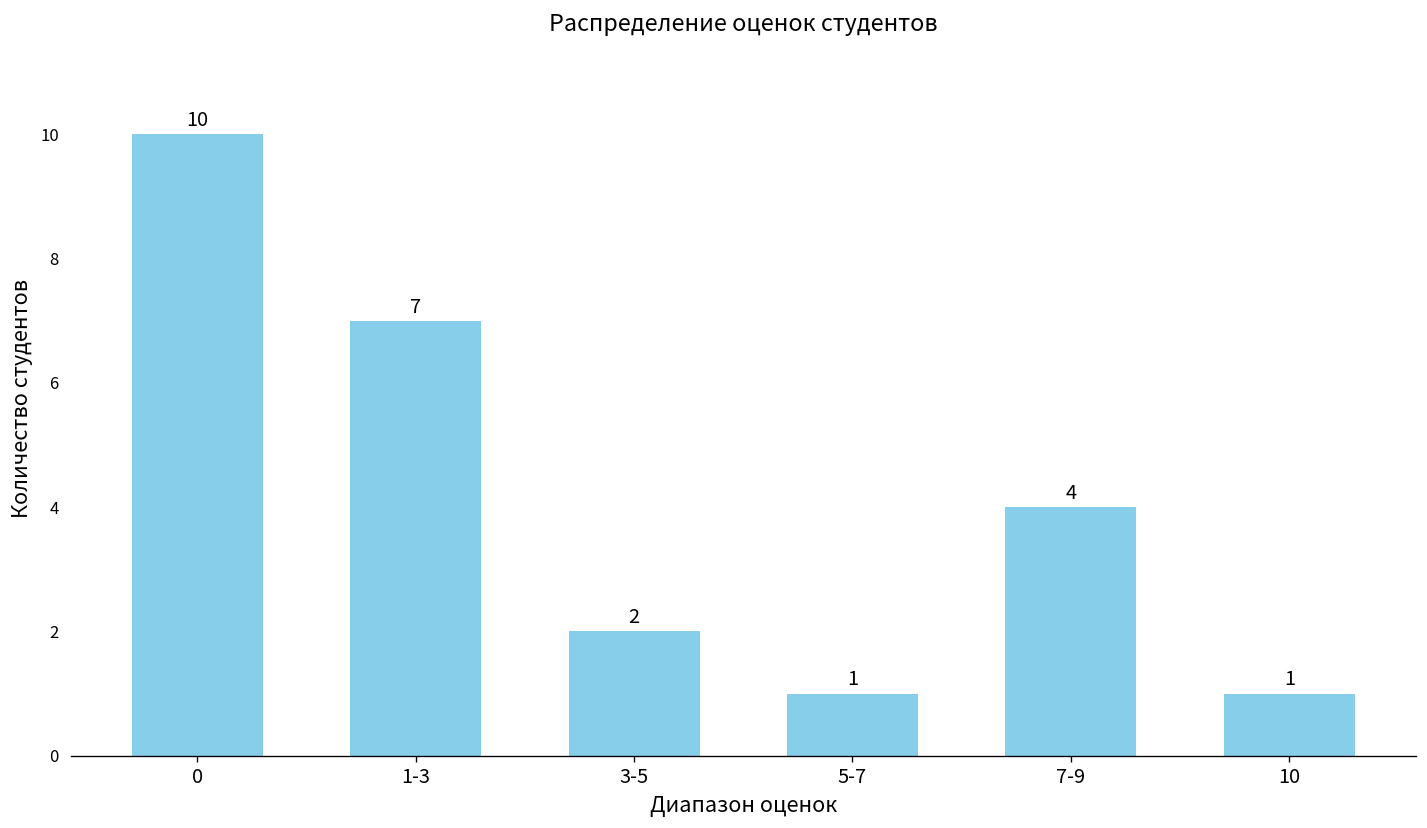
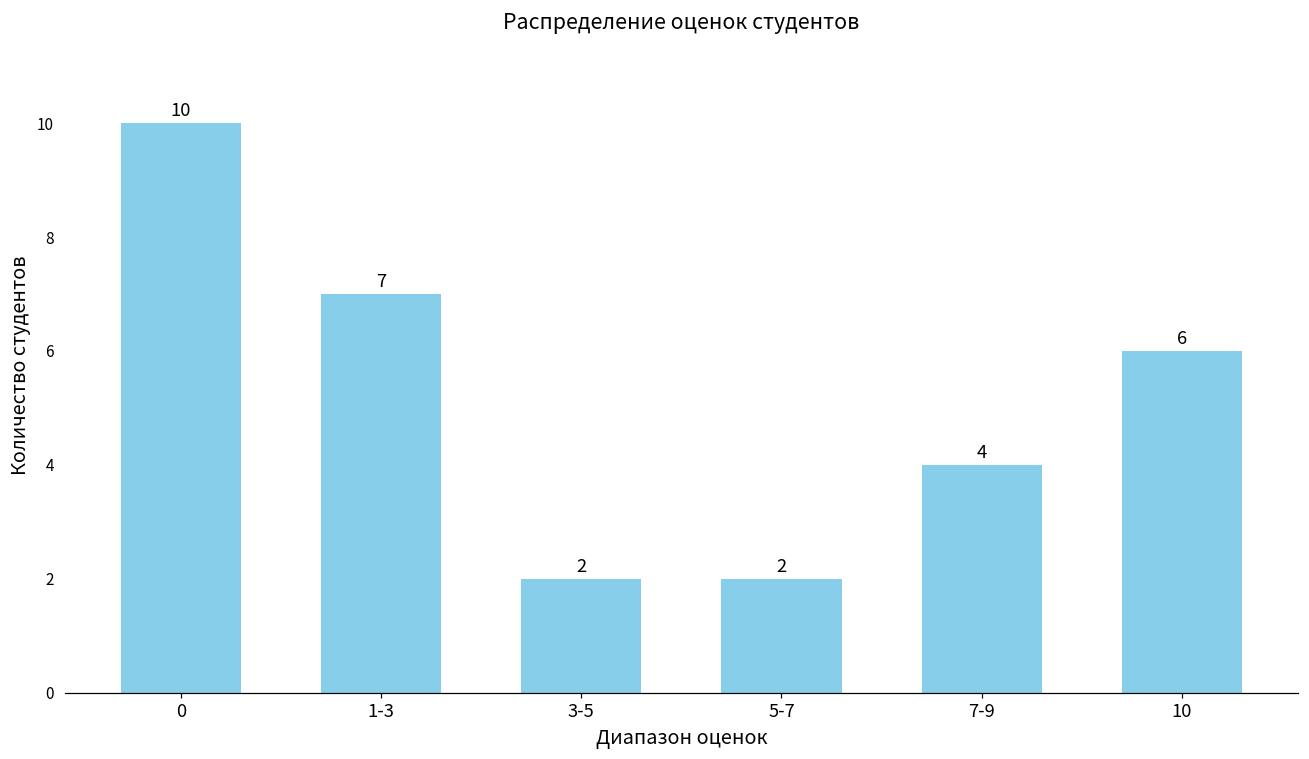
5-7: 1 -> 2
10: 1 -> 6
